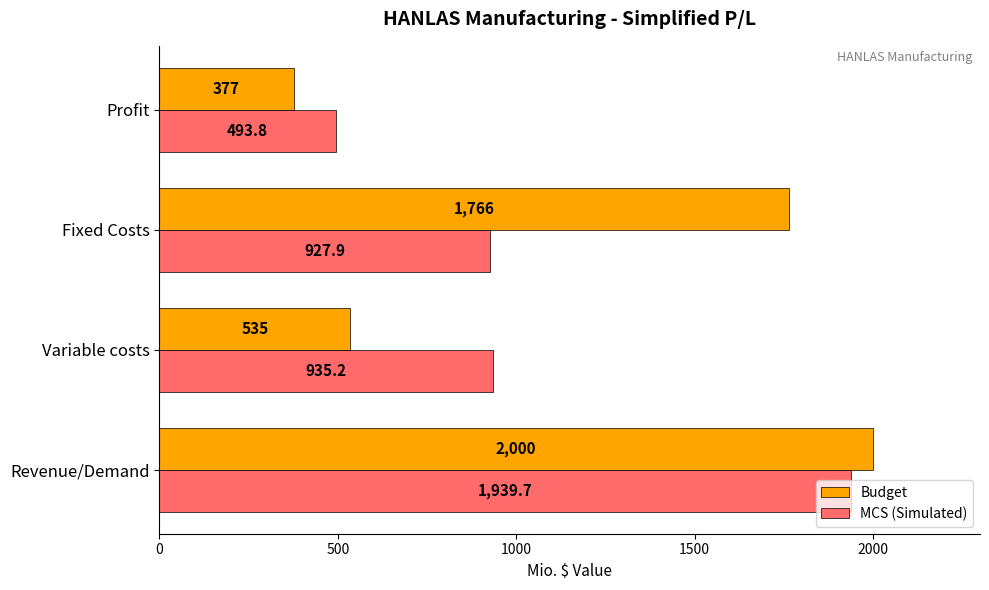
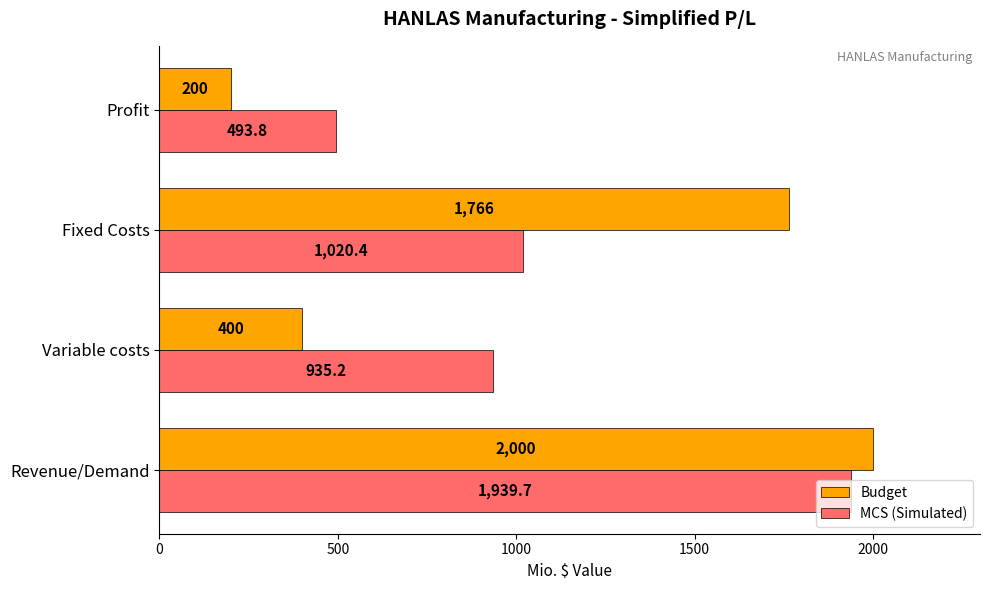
Budget, Profit: 377 -> 200
MCS (Simulated), Fixed Costs: 927.9 -> 1,020.4
Budget, Variable costs: 535 -> 400
